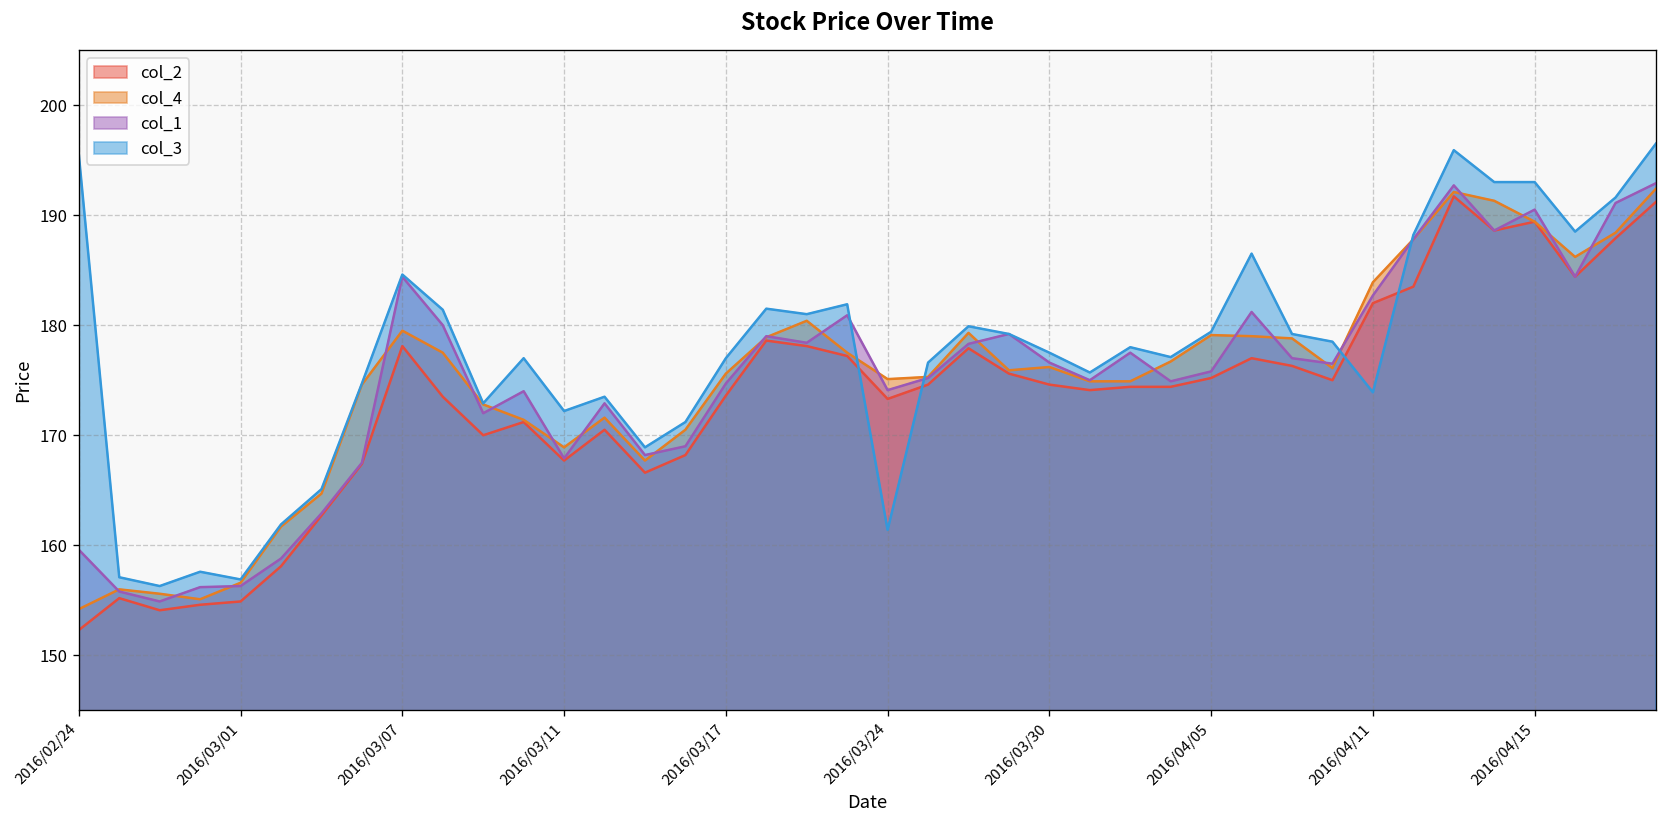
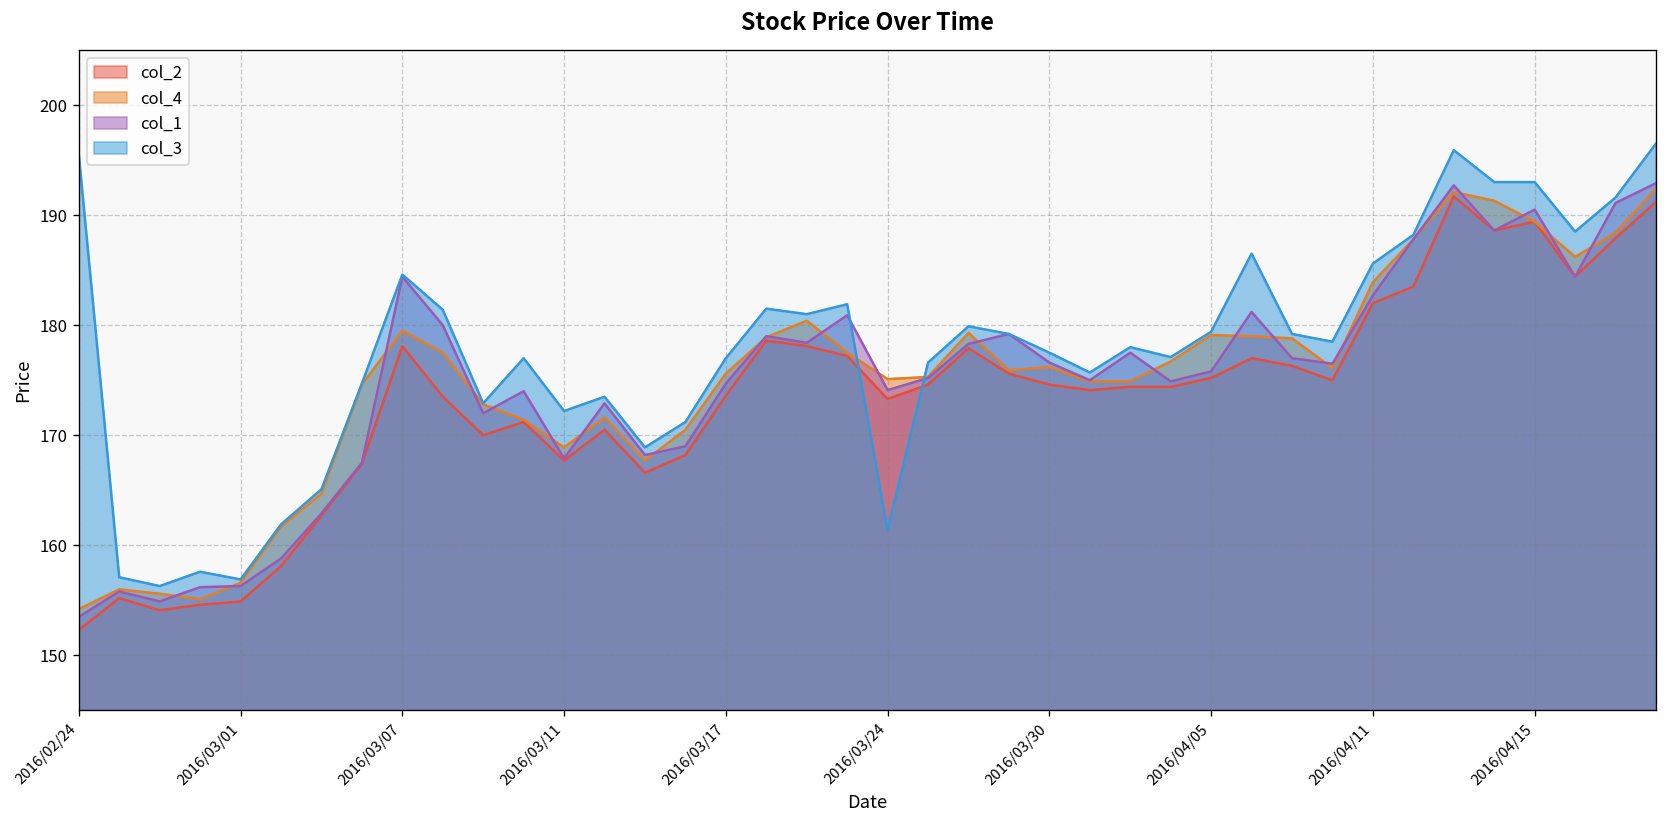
col_1, 2016/02/24: 160 -> 154
col_3, 2016/04/11: 174 -> 186
